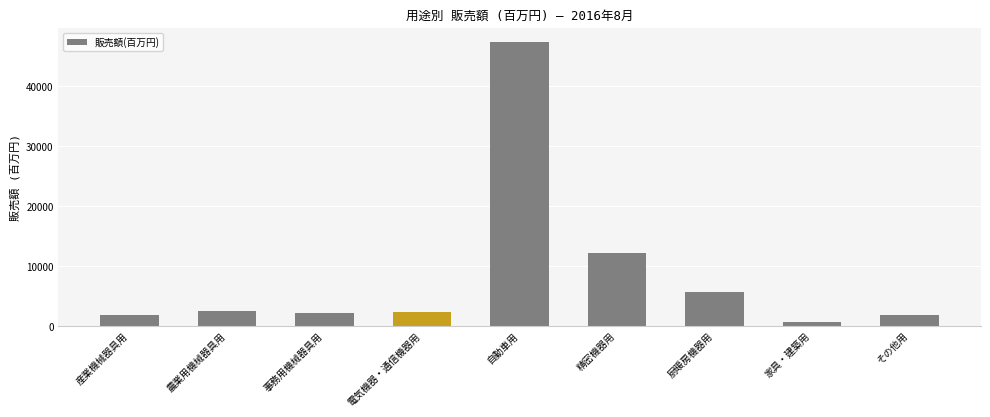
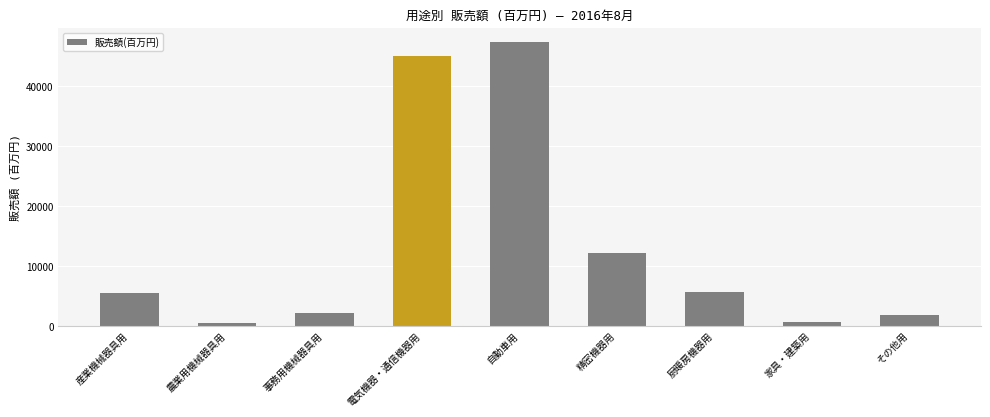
産業機械器具用: 2000 -> 6000
農業用機械器具用: 2000 -> 1000
電気機器・通信機器用: 2000 -> 45000
